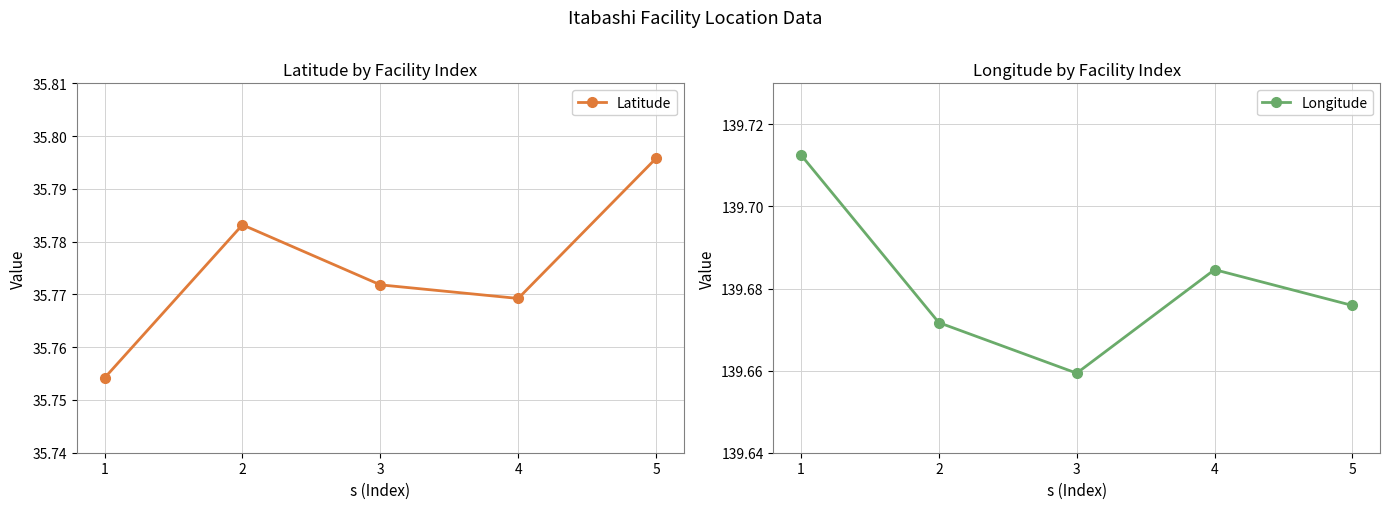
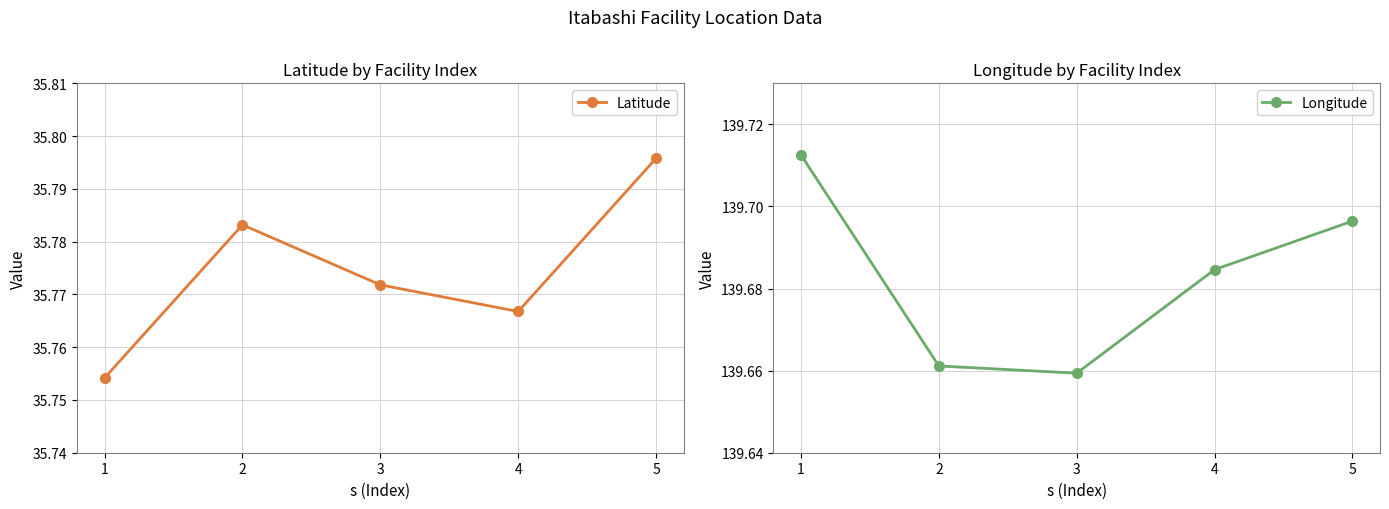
Latitude by Facility Index, 4: 35.769 -> 35.767
Longitude by Facility Index, 2: 139.672 -> 139.661
Longitude by Facility Index, 5: 139.676 -> 139.696
